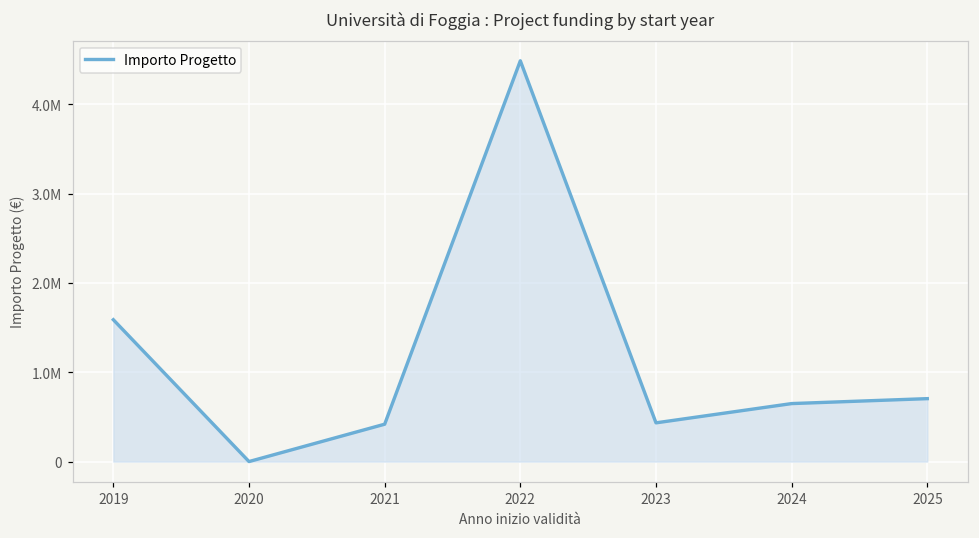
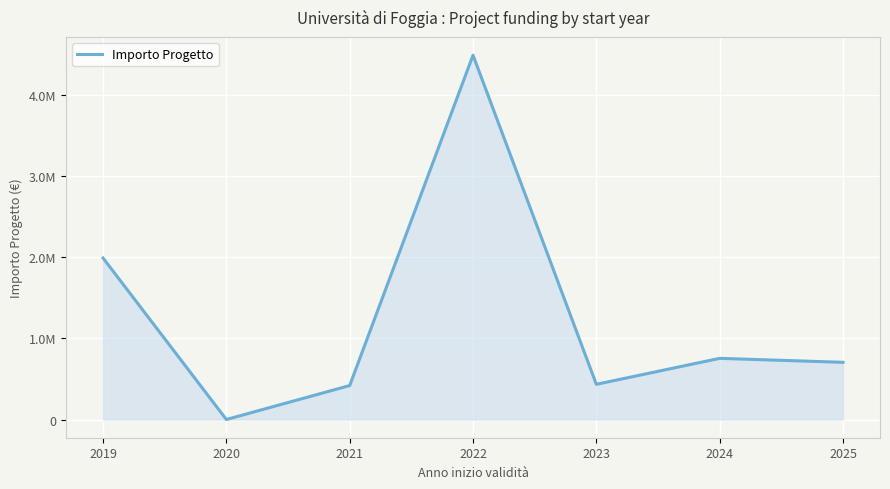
2019: 1600000 -> 2000000
2024: 600000 -> 800000
